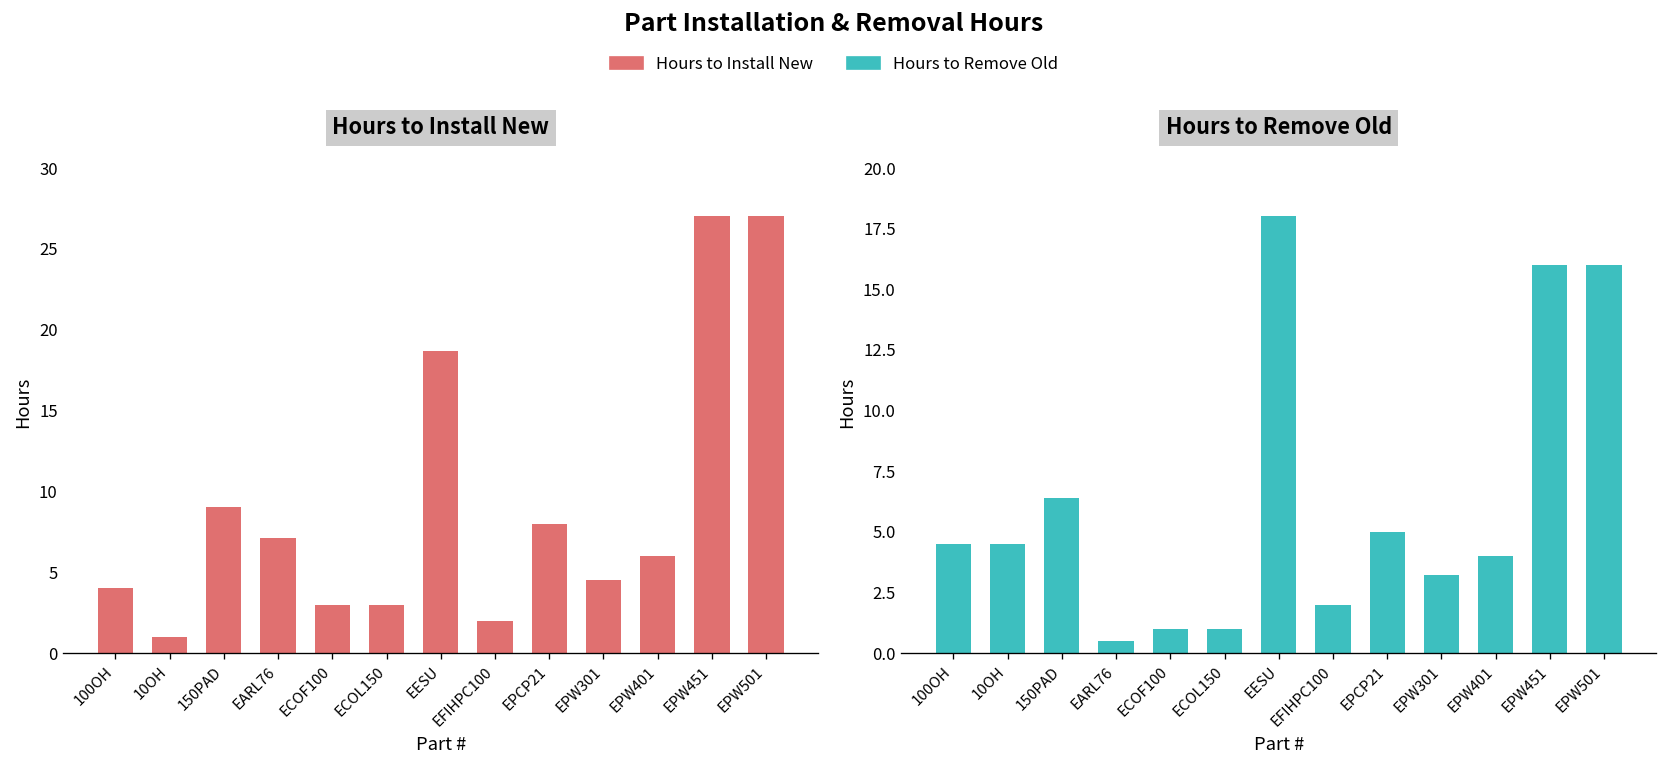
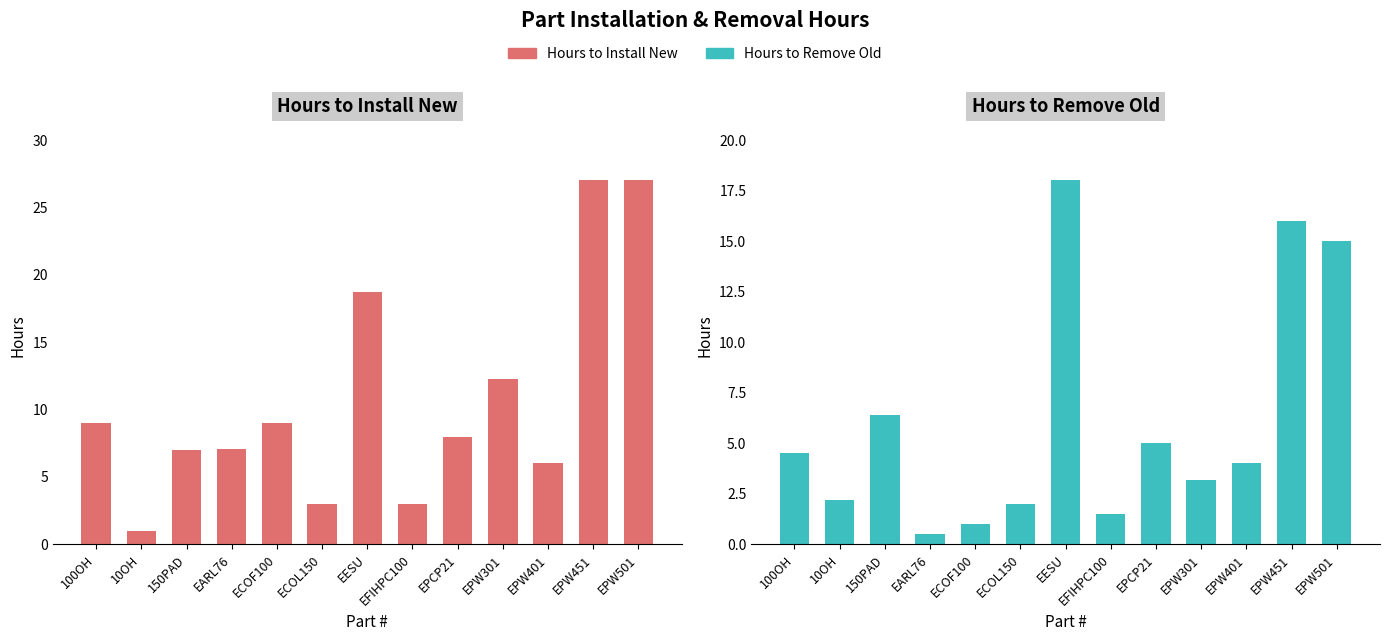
Hours to Install New, 100OH: 4 -> 9
Hours to Install New, 150PAD: 9 -> 7
Hours to Install New, ECOF100: 3 -> 9
Hours to Install New, EFIHPC100: 2 -> 3
Hours to Install New, EPW301: 4.5 -> 12.3
Hours to Remove Old, 10OH: 4.5 -> 2.2
Hours to Remove Old, ECOL150: 1 -> 2
Hours to Remove Old, EFIHPC100: 2.0 -> 1.5
Hours to Remove Old, EPW501: 16 -> 15
